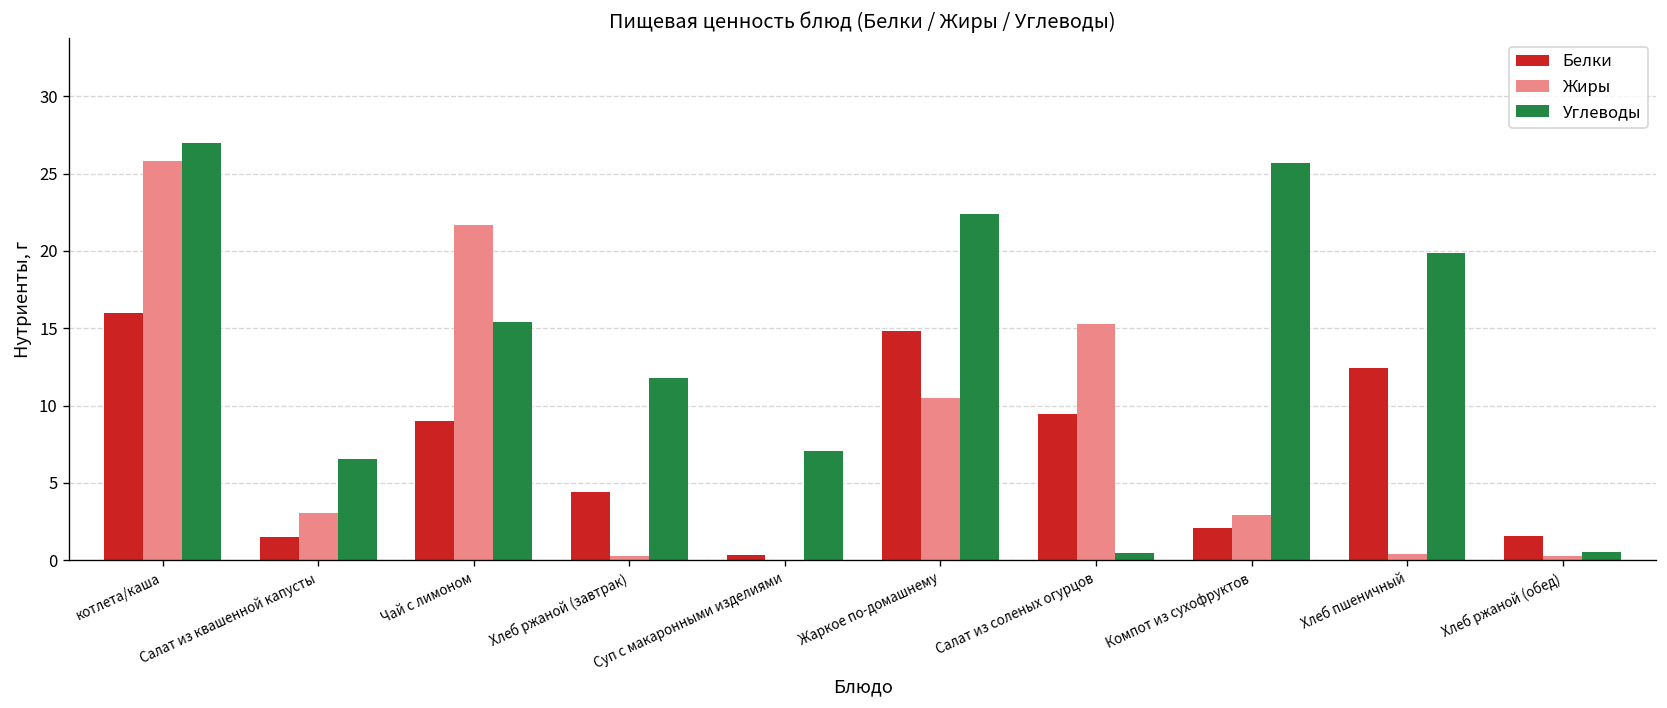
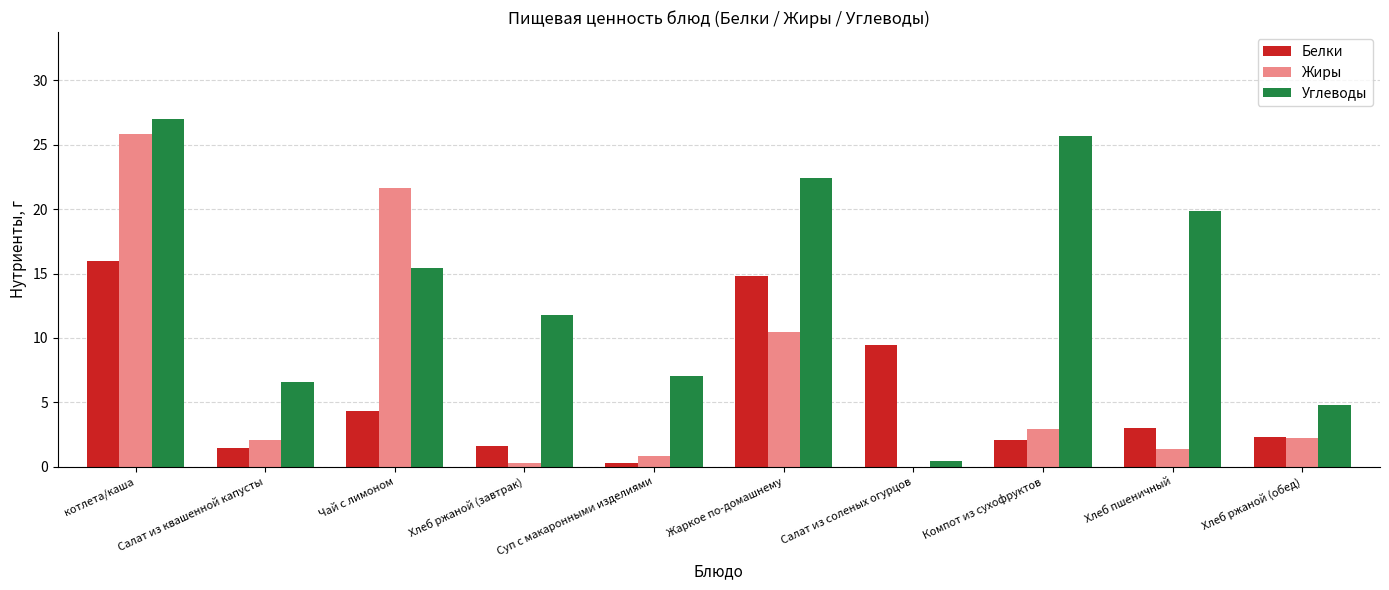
Жиры, Салат из квашенной капусты: 3.0 -> 2.1
Белки, Чай с лимоном: 9.0 -> 4.3
Белки, Хлеб ржаной (завтрак): 4.4 -> 1.6
Жиры, Суп с макаронными изделиями: 0.0 -> 0.9
Жиры, Салат из соленых огурцов: 15.3 -> 0.0
Белки, Хлеб пшеничный: 12.4 -> 3.0
Жиры, Хлеб пшеничный: 0.4 -> 1.4
Белки, Хлеб ржаной (обед): 1.6 -> 2.3
Жиры, Хлеб ржаной (обед): 0.3 -> 2.2
Углеводы, Хлеб ржаной (обед): 0.5 -> 4.8
